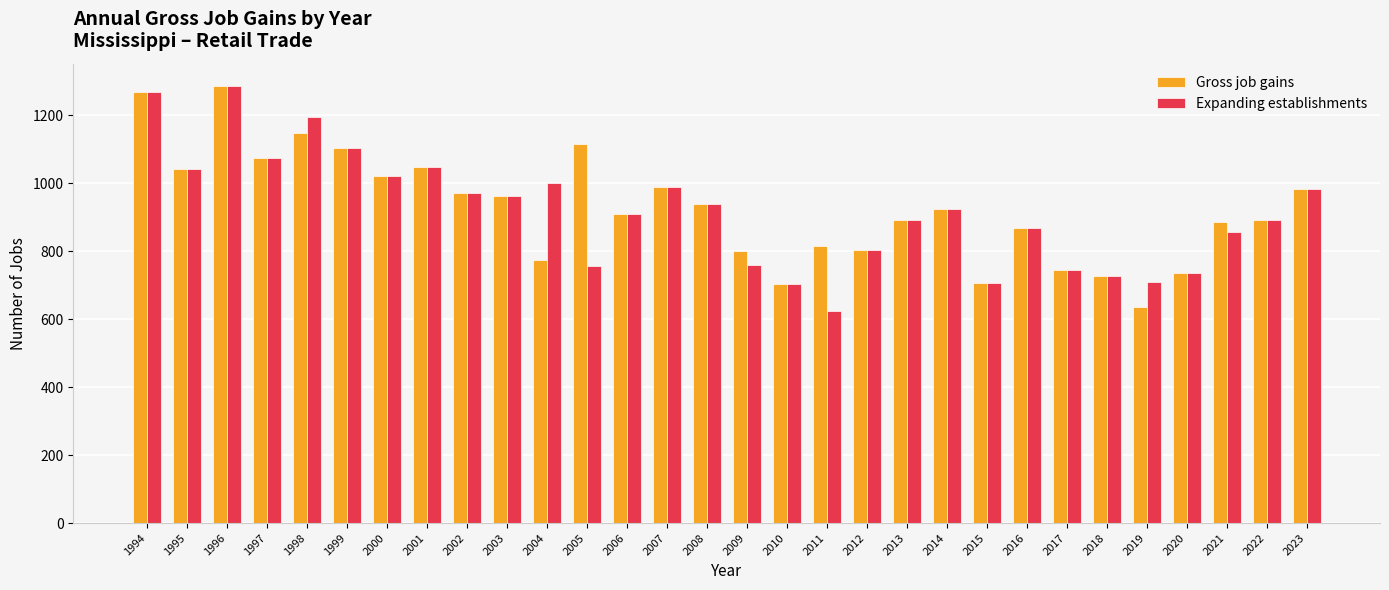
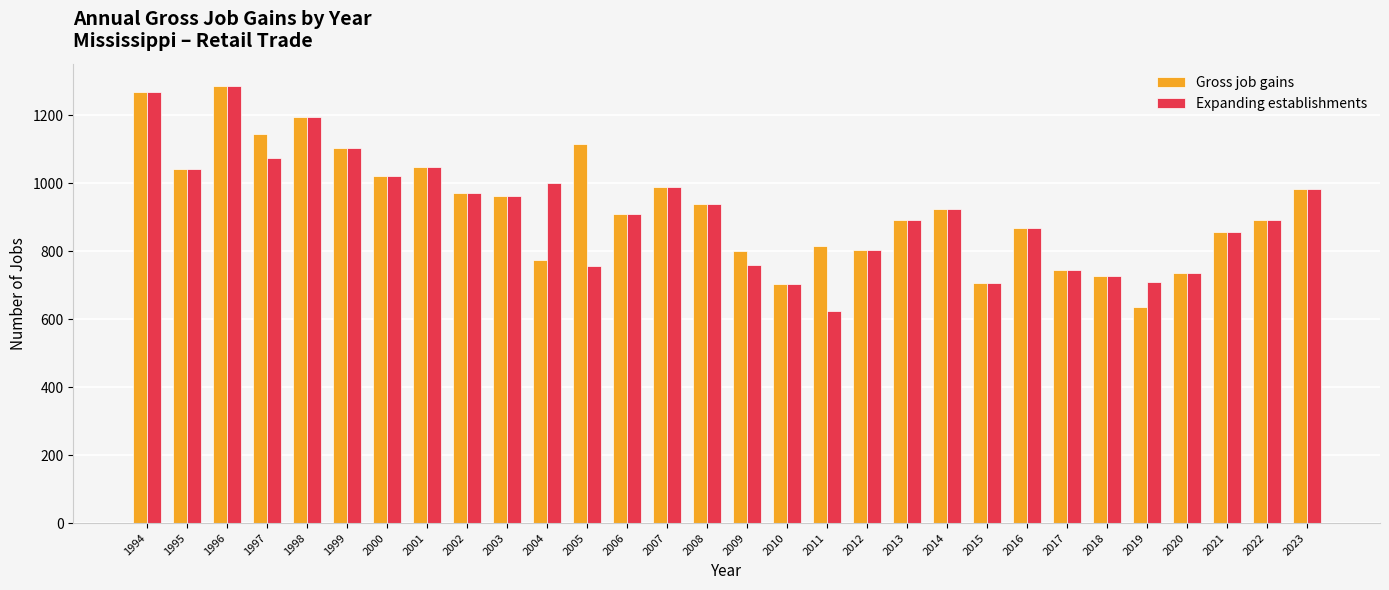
Gross job gains, 1997: 1070 -> 1150
Gross job gains, 1998: 1150 -> 1200
Gross job gains, 2021: 890 -> 860
